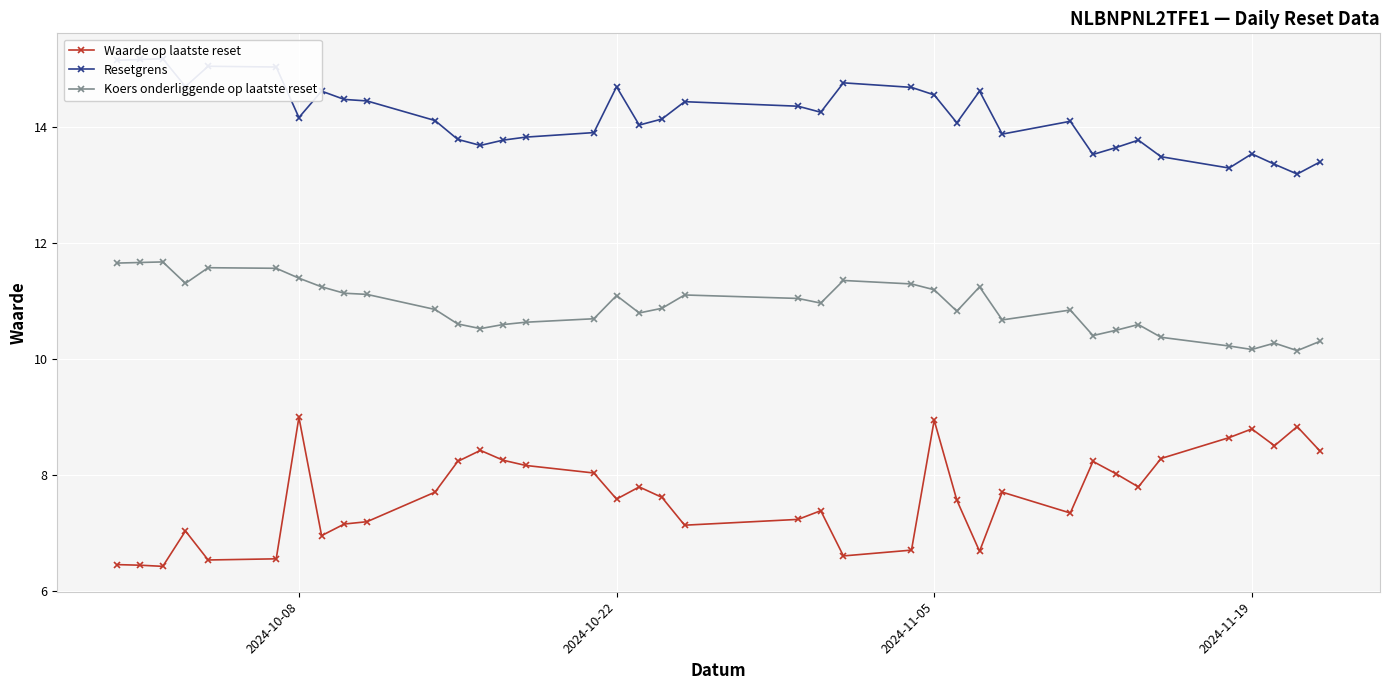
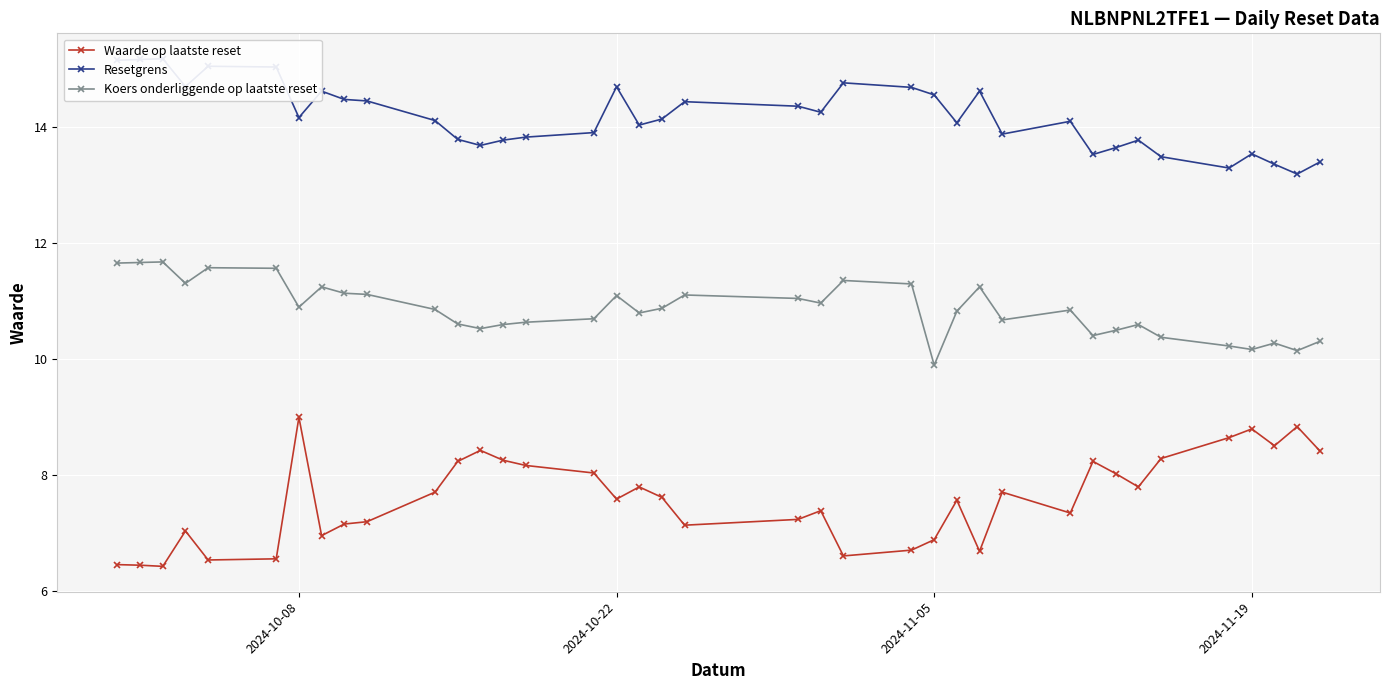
Koers onderliggende op laatste reset, 2024-10-08: 11.4 -> 10.9
Waarde op laatste reset, 2024-11-05: 9.0 -> 6.9
Koers onderliggende op laatste reset, 2024-11-05: 11.2 -> 9.9
